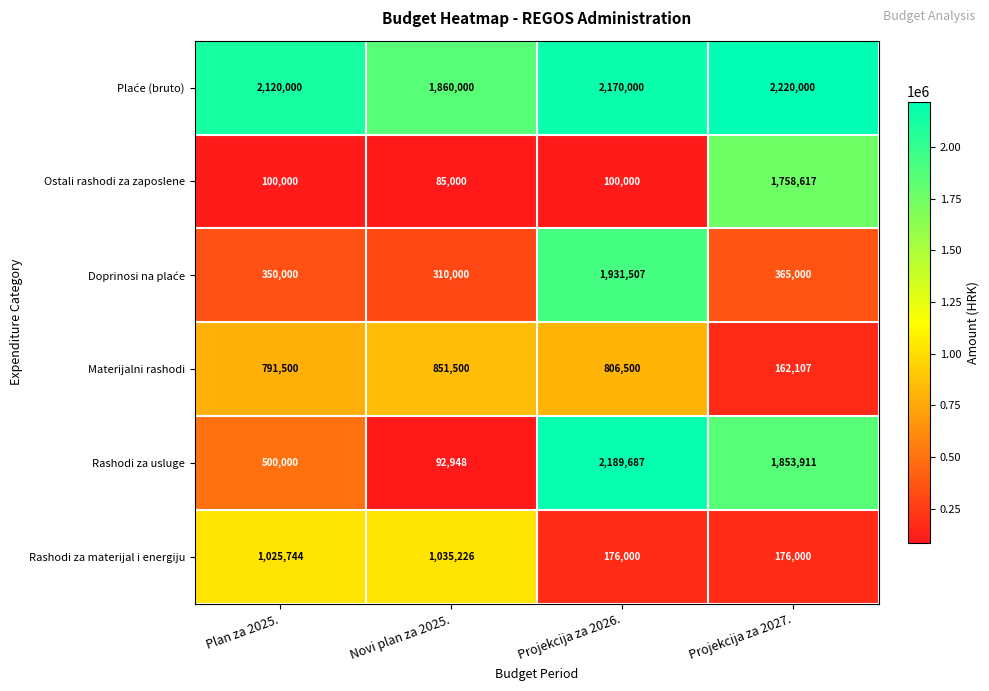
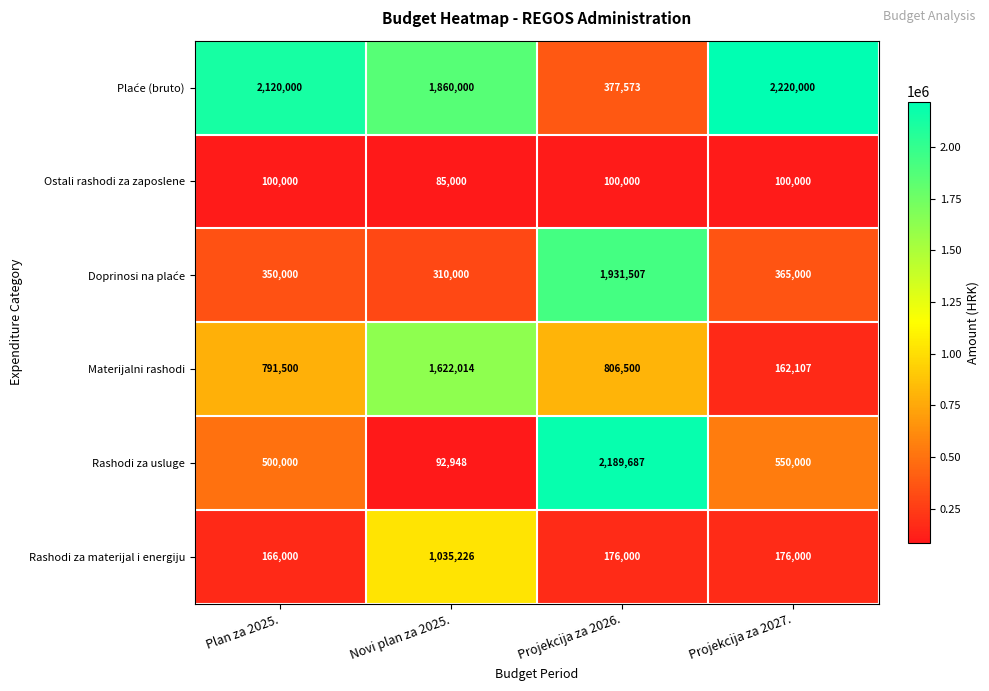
Plaće (bruto), Projekcija za 2026.: 2,170,000 -> 377,573
Ostali rashodi za zaposlene, Projekcija za 2027.: 1,758,617 -> 100,000
Materijalni rashodi, Novi plan za 2025.: 851,500 -> 1,622,014
Rashodi za usluge, Projekcija za 2027.: 1,853,911 -> 550,000
Rashodi za materijal i energiju, Plan za 2025.: 1,025,744 -> 166,000
